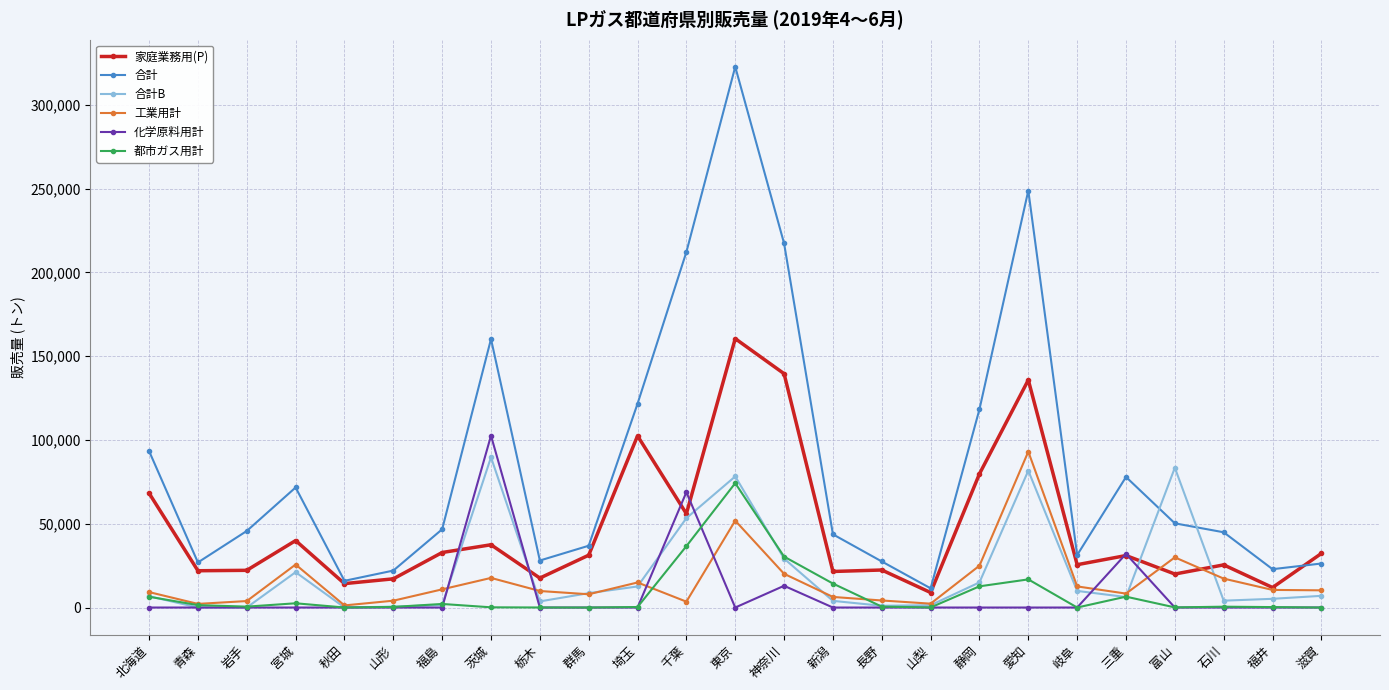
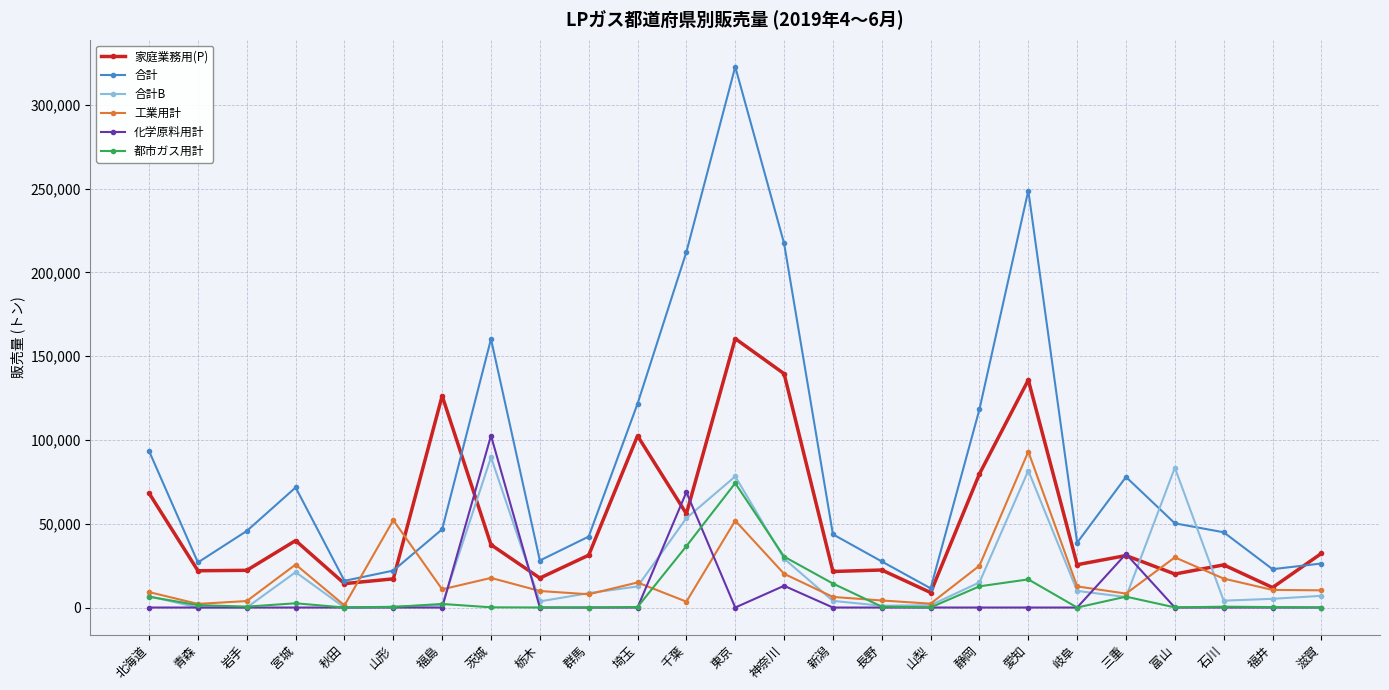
工業用計, 山形: 4,000 -> 52,000
家庭業務用(P), 福島: 33,000 -> 126,000
合計, 群馬: 37,000 -> 42,000
合計, 岐阜: 31,000 -> 39,000
